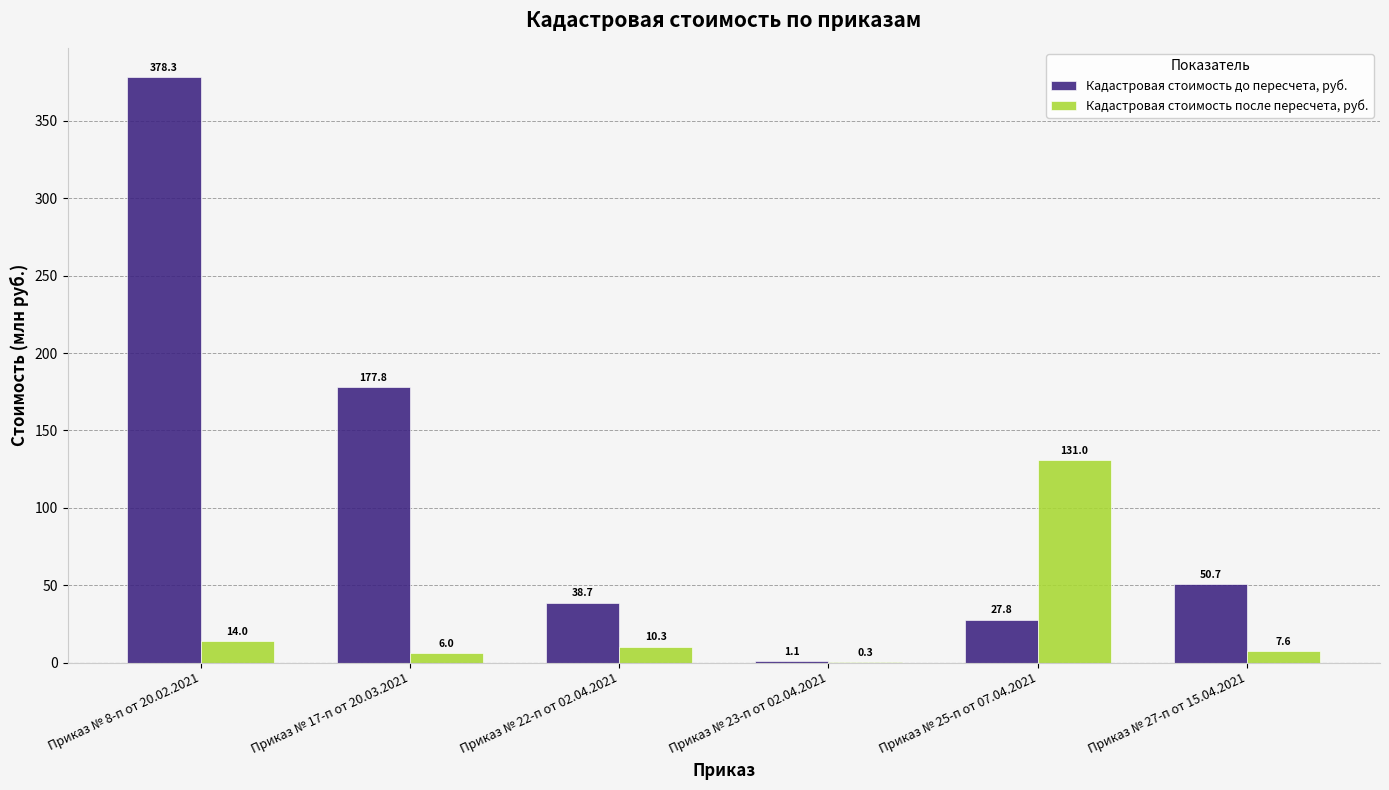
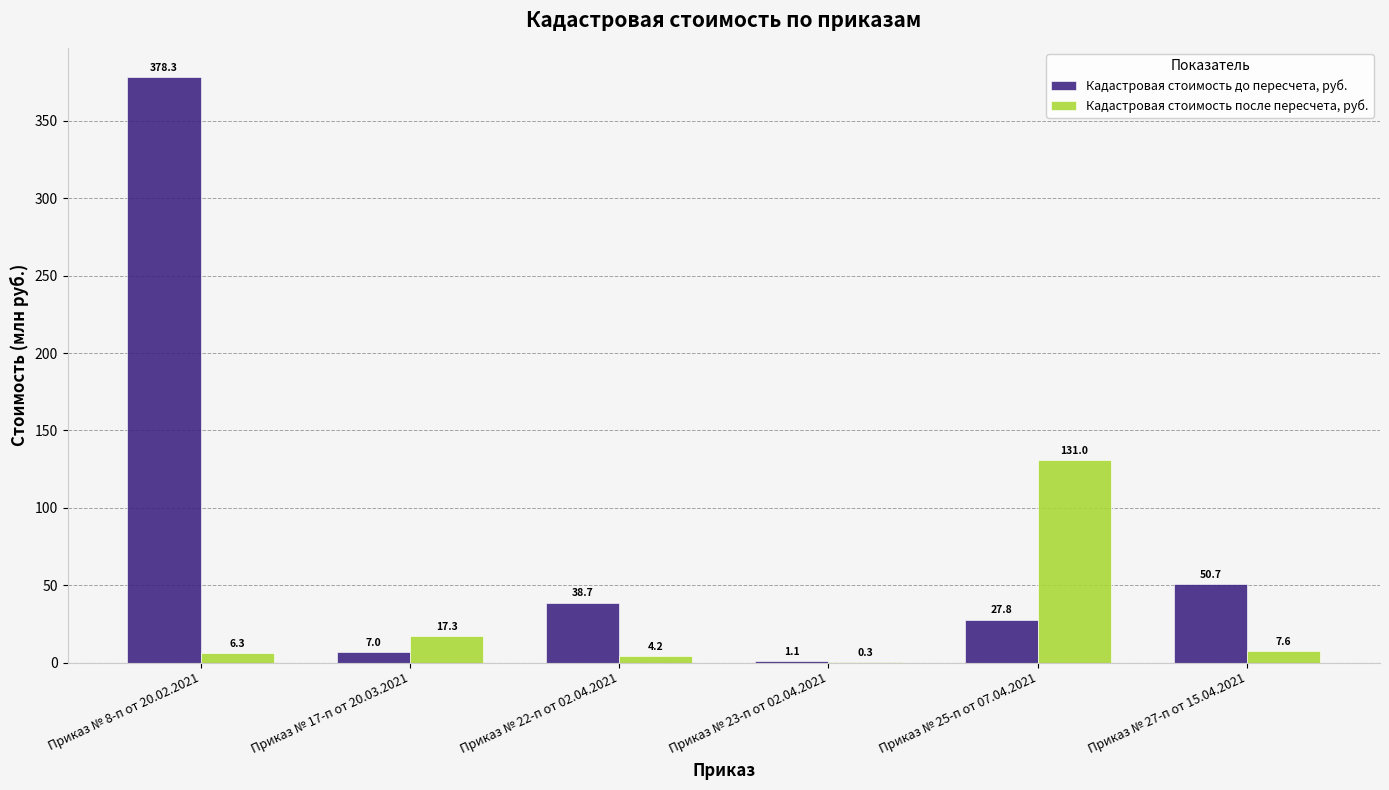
Кадастровая стоимость после пересчета, руб., Приказ № 8-п от 20.02.2021: 14.0 -> 6.3
Кадастровая стоимость до пересчета, руб., Приказ № 17-п от 20.03.2021: 177.8 -> 7.0
Кадастровая стоимость после пересчета, руб., Приказ № 17-п от 20.03.2021: 6.0 -> 17.3
Кадастровая стоимость после пересчета, руб., Приказ № 22-п от 02.04.2021: 10.3 -> 4.2
